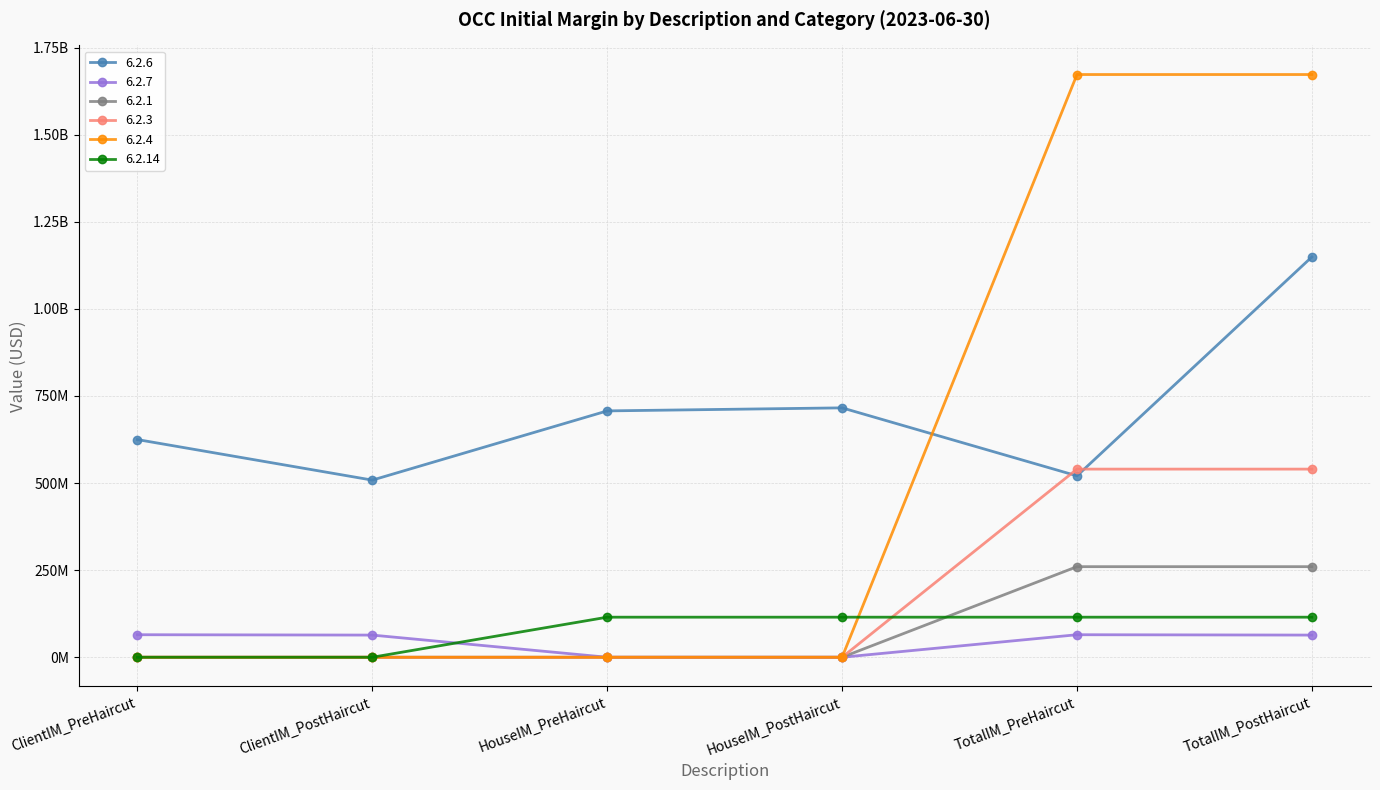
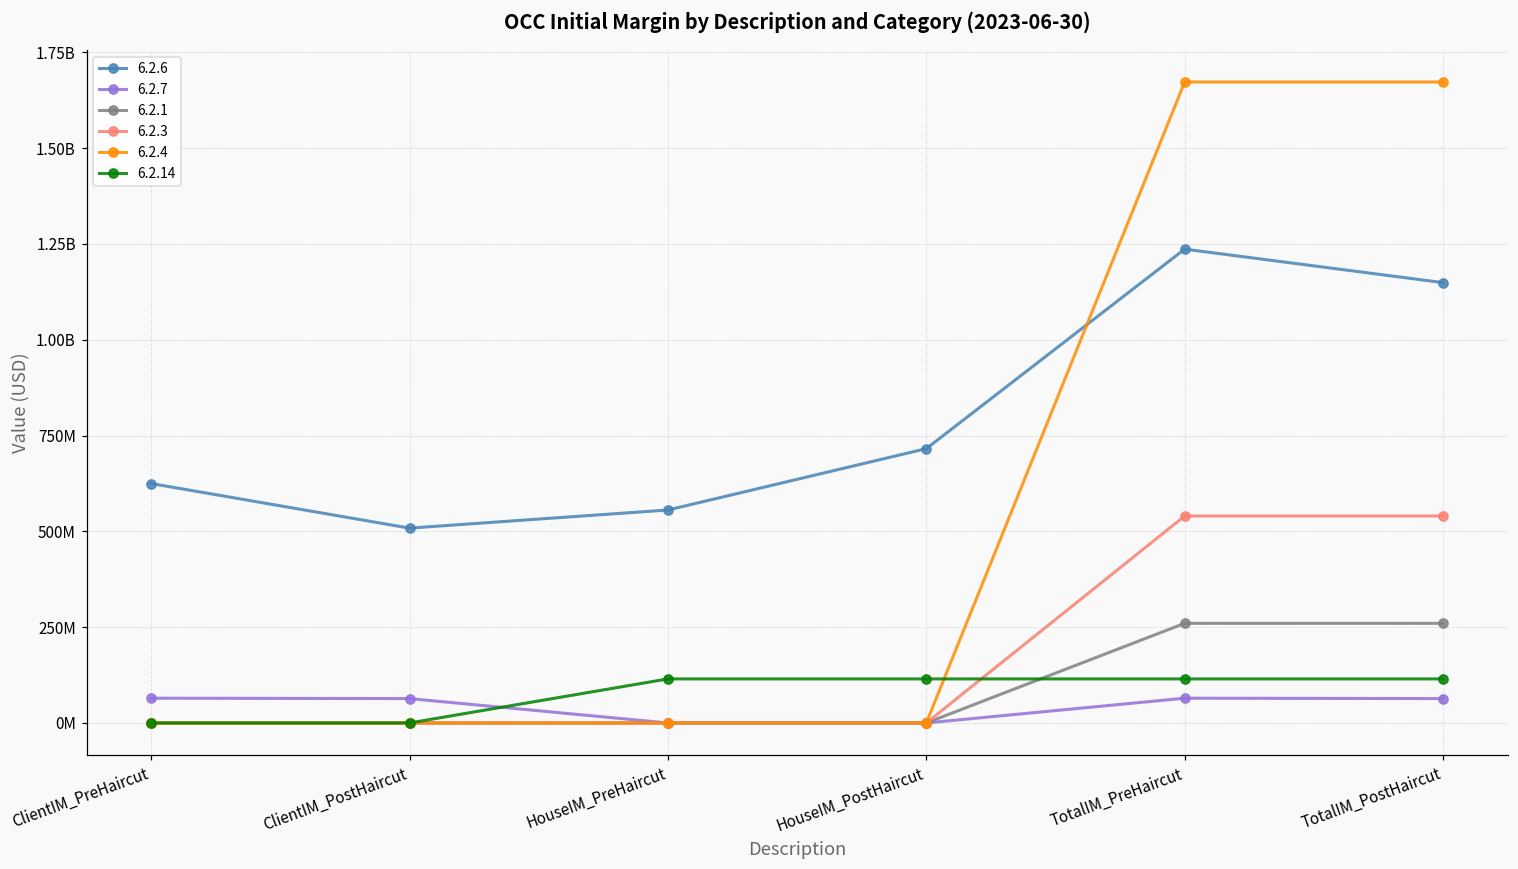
6.2.6, HouseIM_PreHaircut: 710000000 -> 560000000
6.2.6, TotalIM_PreHaircut: 520000000 -> 1240000000
